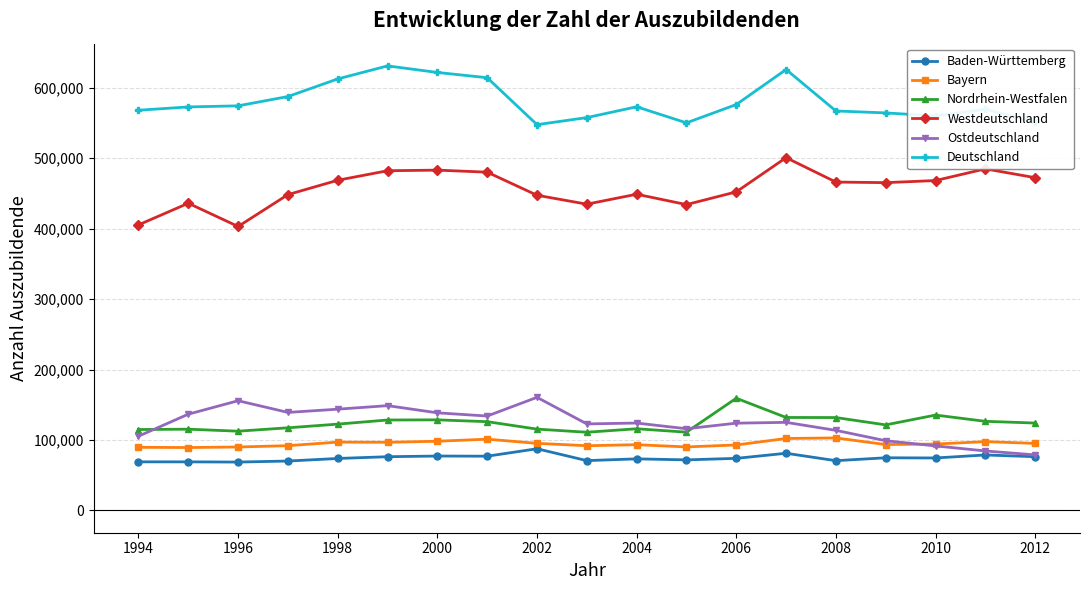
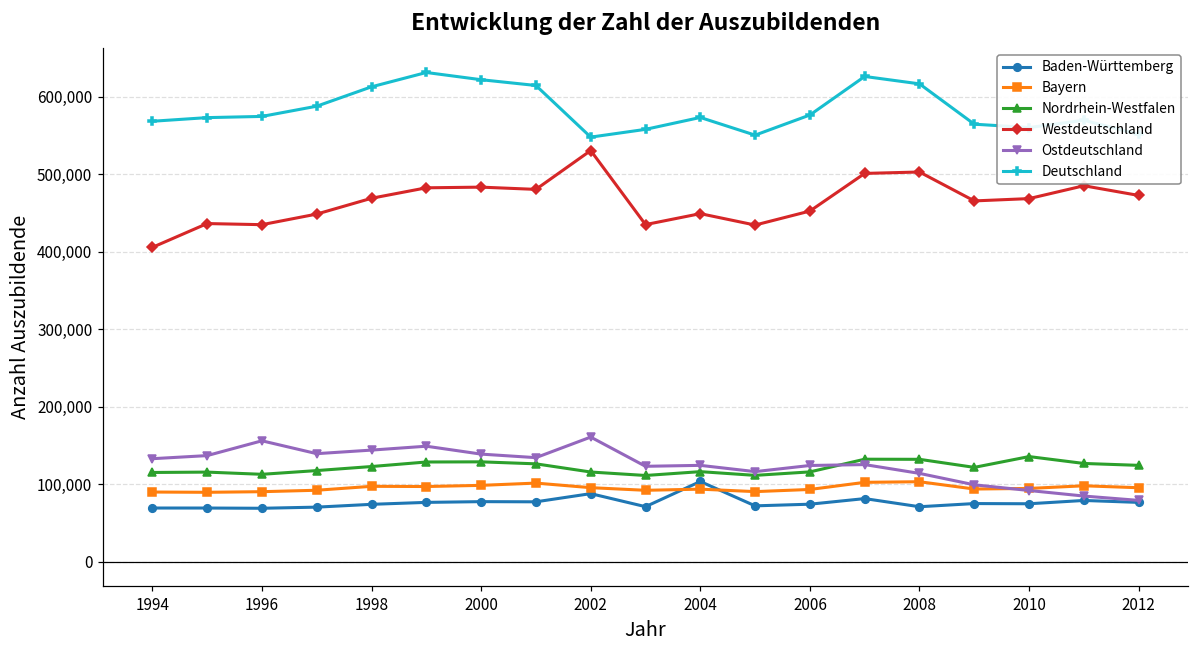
Ostdeutschland, 1994: 110,000 -> 130,000
Westdeutschland, 1996: 400,000 -> 430,000
Westdeutschland, 2002: 450,000 -> 530,000
Baden-Württemberg, 2004: 70,000 -> 100,000
Nordrhein-Westfalen, 2006: 160,000 -> 120,000
Westdeutschland, 2008: 470,000 -> 500,000
Deutschland, 2008: 570,000 -> 620,000
